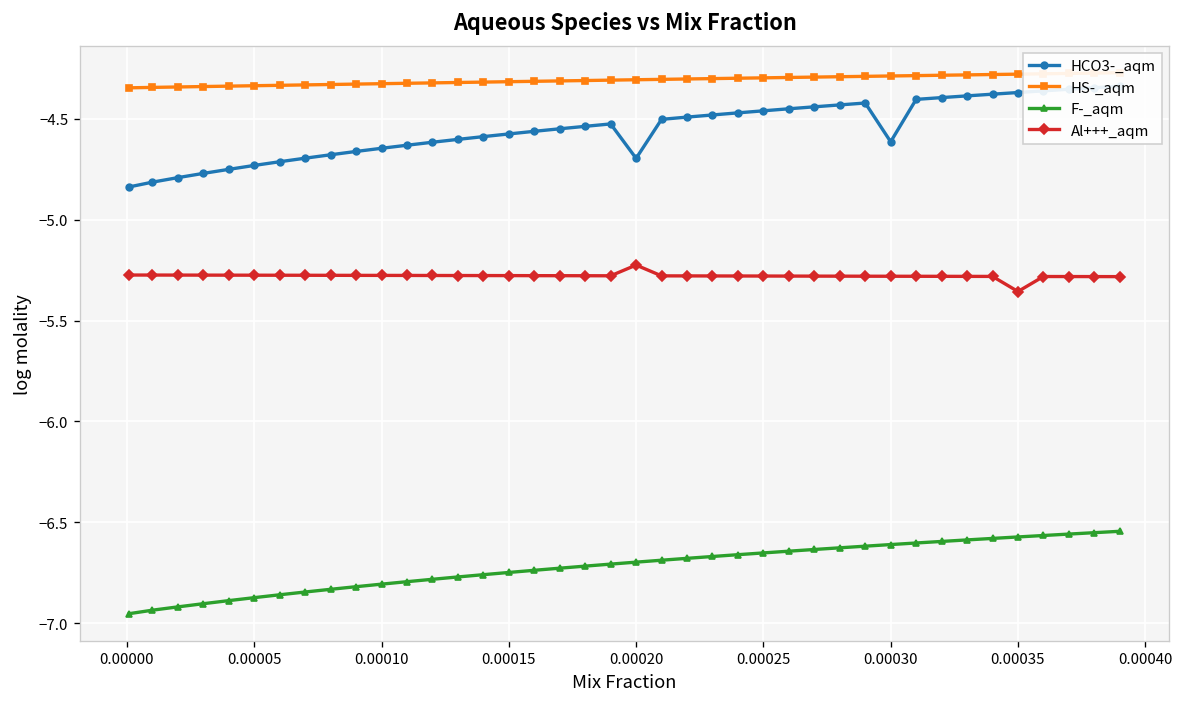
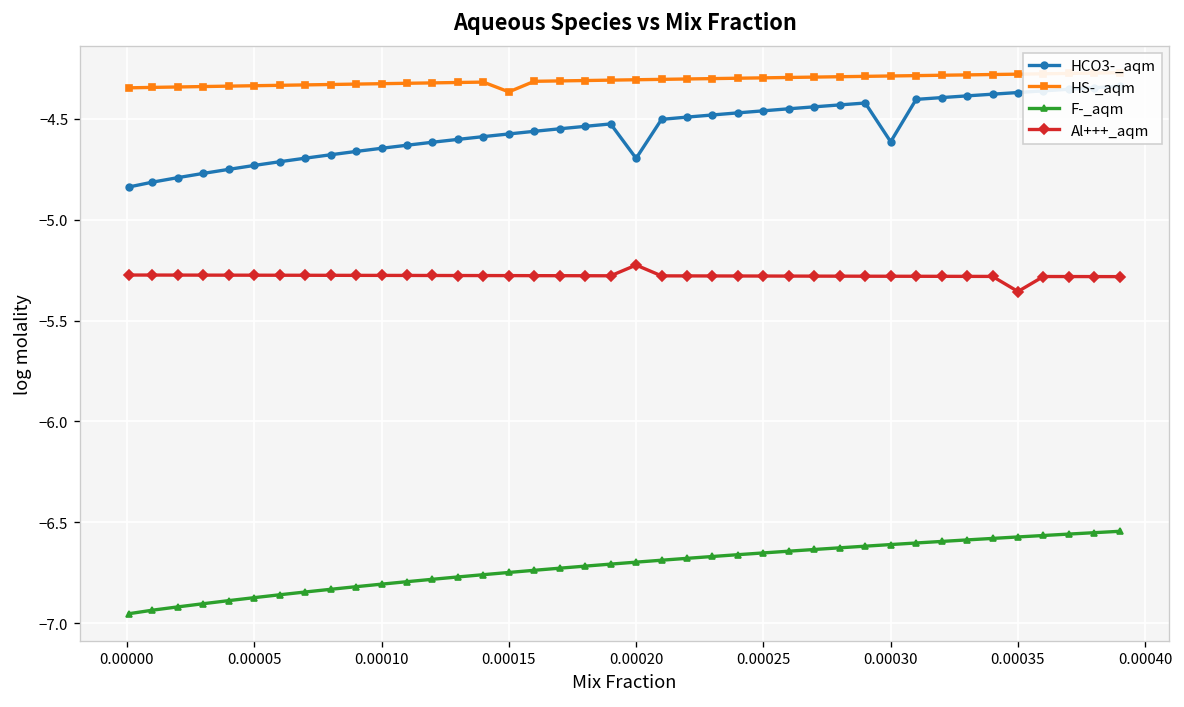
HS-_aqm, 0.00015: -4.32 -> -4.37
